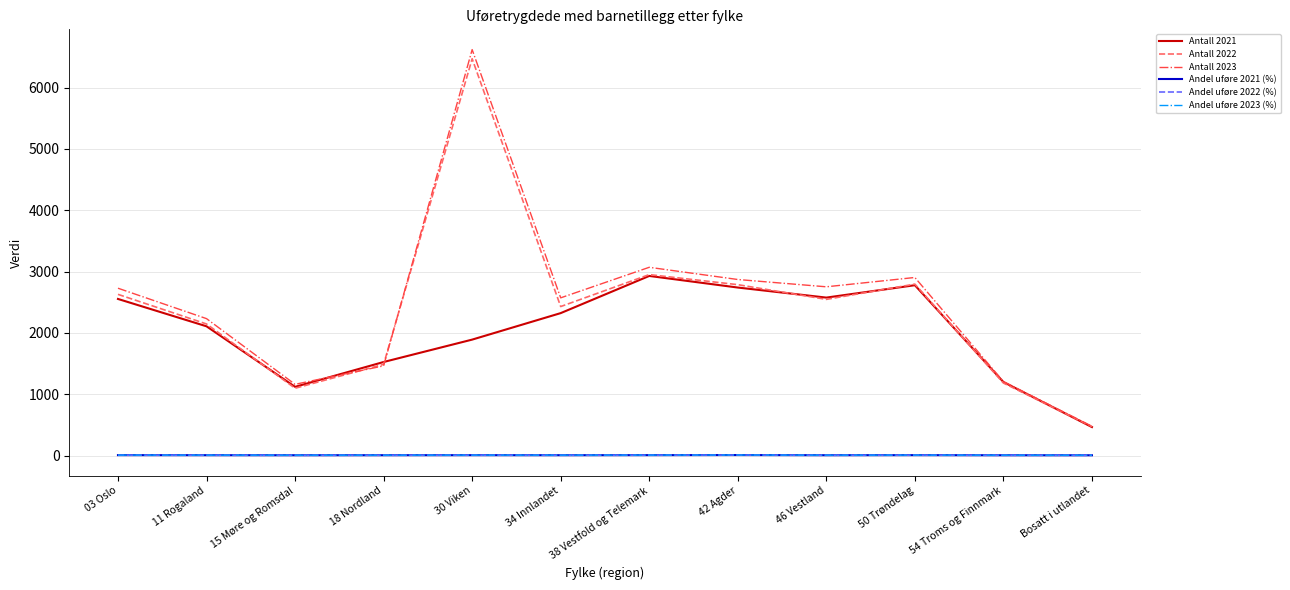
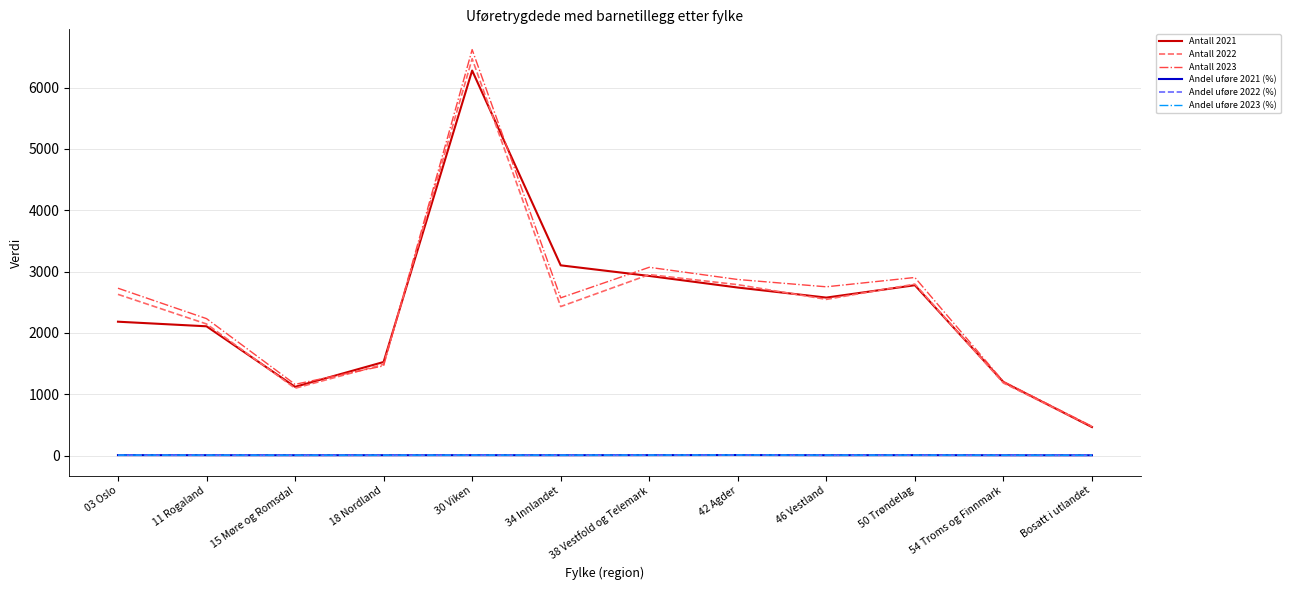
Antall 2021, 03 Oslo: 2600 -> 2200
Antall 2021, 30 Viken: 1900 -> 6300
Antall 2021, 34 Innlandet: 2300 -> 3100
